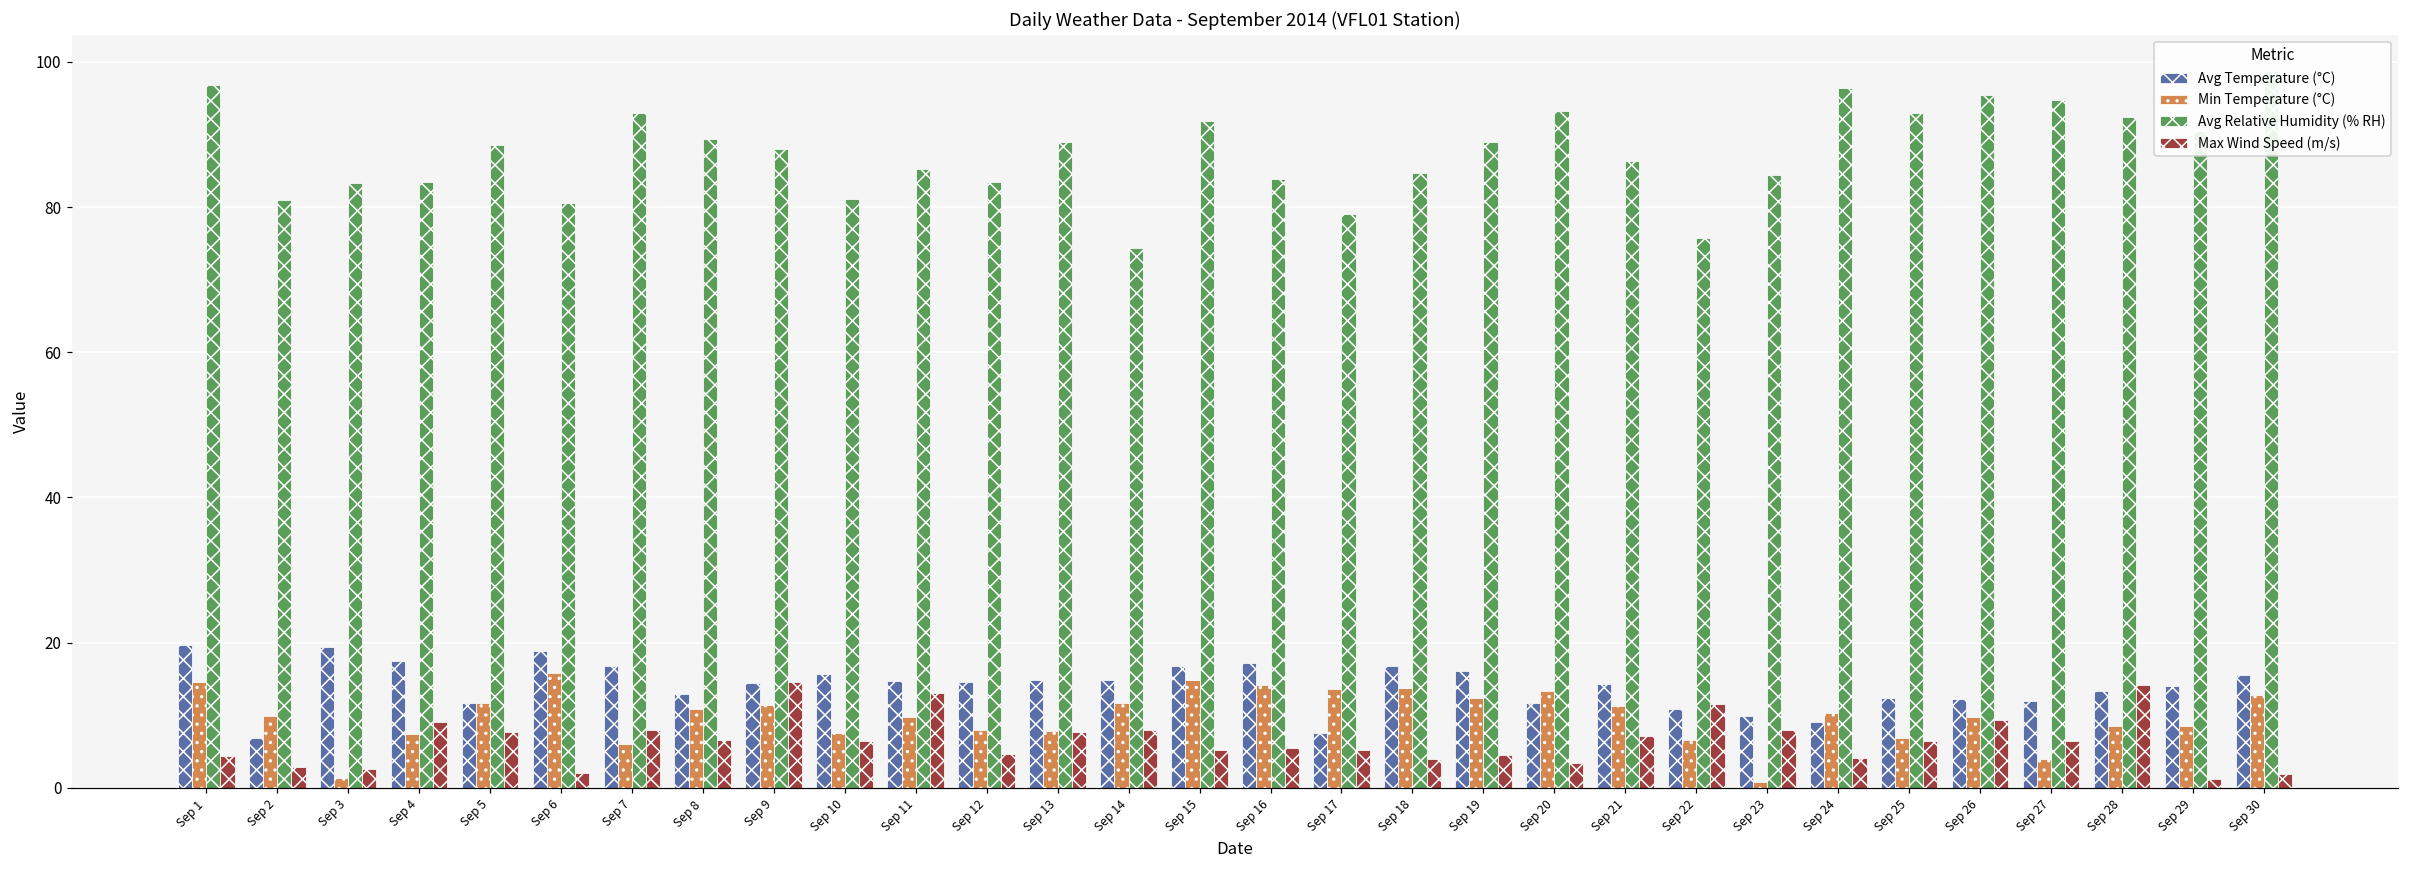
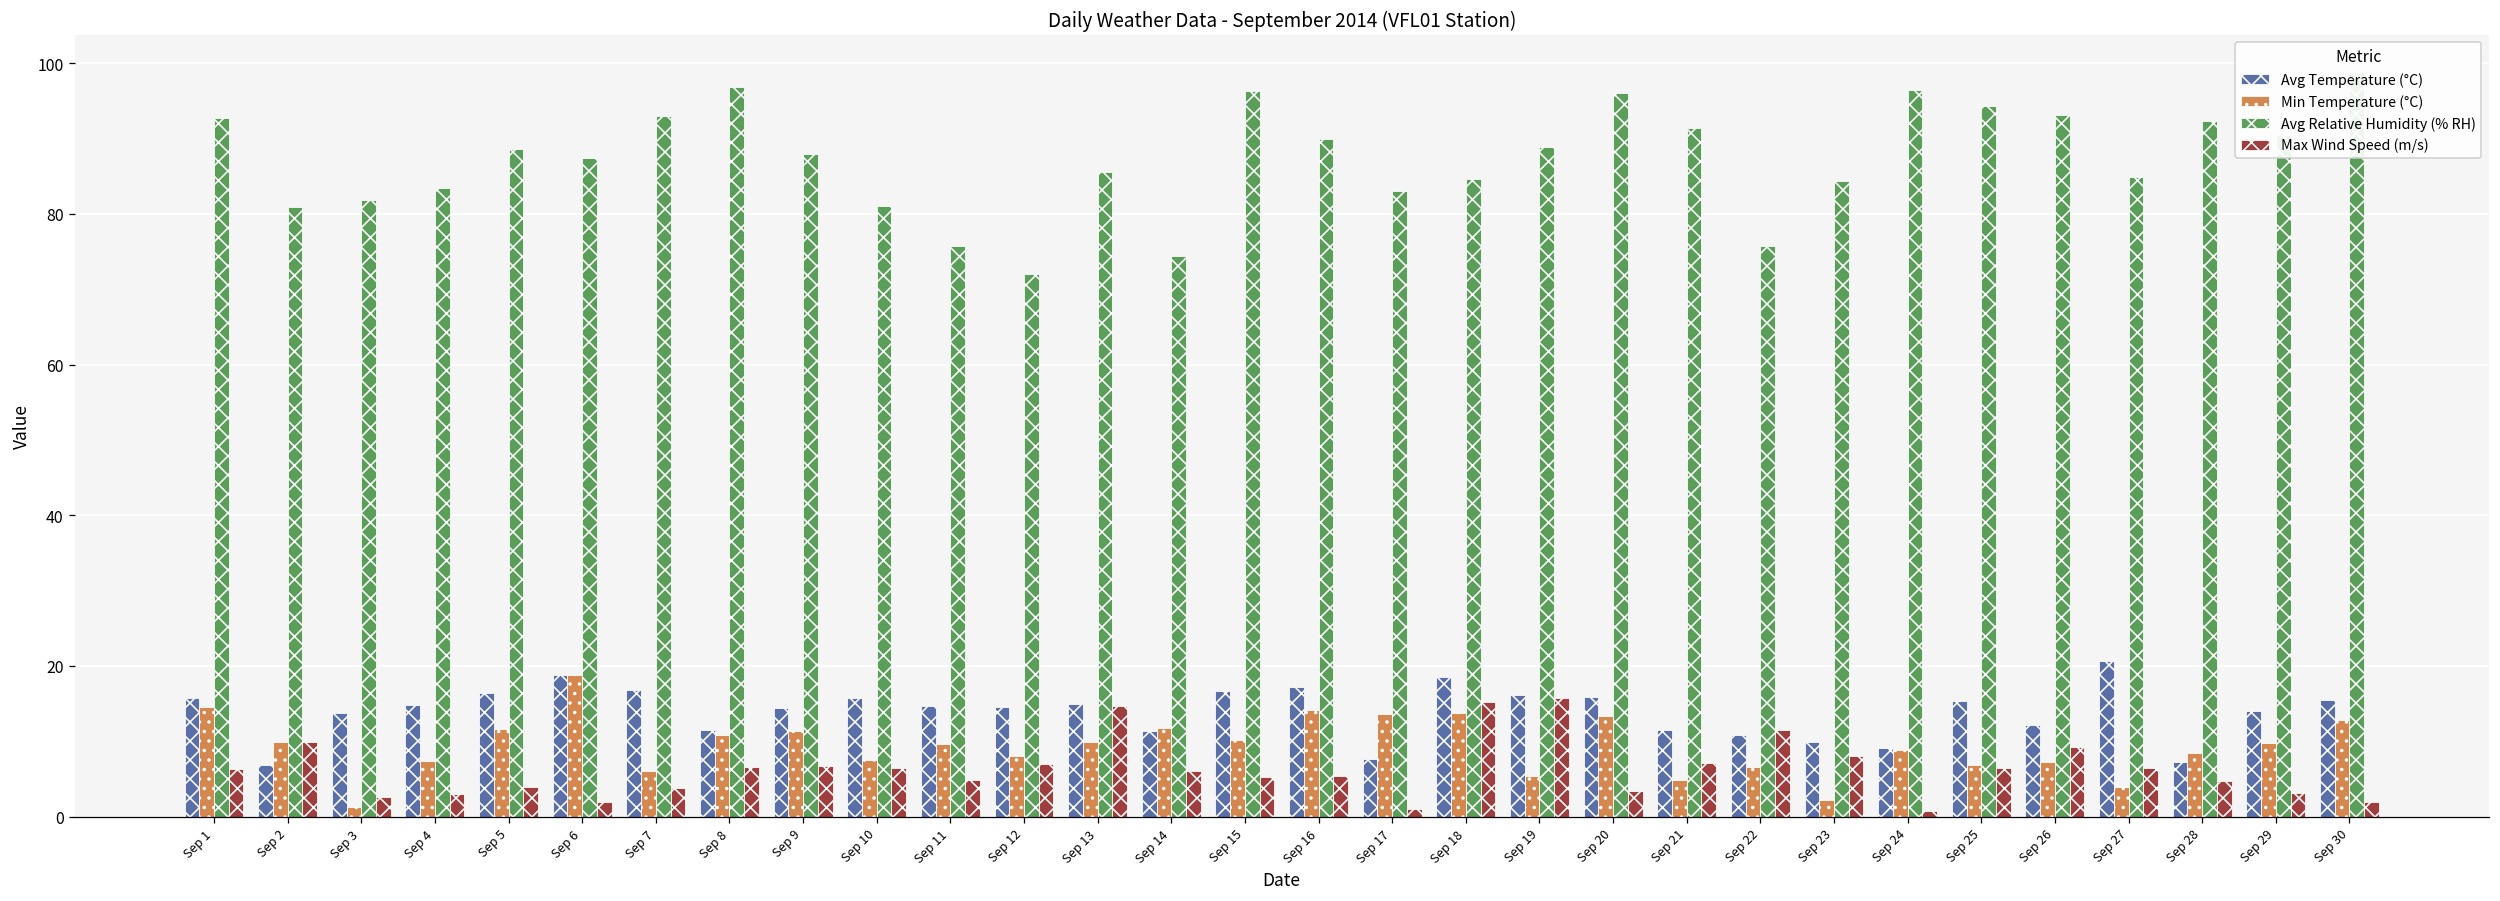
Avg Temperature (°C), Sep 1: 20 -> 16
Avg Relative Humidity (% RH), Sep 1: 97 -> 93
Max Wind Speed (m/s), Sep 1: 4 -> 6
Max Wind Speed (m/s), Sep 2: 3 -> 10
Avg Temperature (°C), Sep 3: 19 -> 14
Avg Relative Humidity (% RH), Sep 3: 83 -> 82
Avg Temperature (°C), Sep 4: 17 -> 15
Max Wind Speed (m/s), Sep 4: 9 -> 3
Avg Temperature (°C), Sep 5: 12 -> 16
Max Wind Speed (m/s), Sep 5: 8 -> 4
Min Temperature (°C), Sep 6: 16 -> 19
Avg Relative Humidity (% RH), Sep 6: 81 -> 87
Max Wind Speed (m/s), Sep 7: 8 -> 4
Avg Temperature (°C), Sep 8: 13 -> 12
Avg Relative Humidity (% RH), Sep 8: 89 -> 97
Max Wind Speed (m/s), Sep 9: 15 -> 7
Avg Relative Humidity (% RH), Sep 11: 85 -> 76
Max Wind Speed (m/s), Sep 11: 13 -> 5
Avg Relative Humidity (% RH), Sep 12: 83 -> 72
Max Wind Speed (m/s), Sep 12: 5 -> 7
Min Temperature (°C), Sep 13: 8 -> 10
Avg Relative Humidity (% RH), Sep 13: 89 -> 86
Max Wind Speed (m/s), Sep 13: 8 -> 15
Avg Temperature (°C), Sep 14: 15 -> 11
Max Wind Speed (m/s), Sep 14: 8 -> 6
Min Temperature (°C), Sep 15: 15 -> 10
Avg Relative Humidity (% RH), Sep 15: 92 -> 96
Avg Relative Humidity (% RH), Sep 16: 84 -> 90
Avg Relative Humidity (% RH), Sep 17: 79 -> 83
Max Wind Speed (m/s), Sep 17: 5 -> 1
Avg Temperature (°C), Sep 18: 17 -> 19
Max Wind Speed (m/s), Sep 18: 4 -> 15
Min Temperature (°C), Sep 19: 12 -> 5
Max Wind Speed (m/s), Sep 19: 5 -> 16
Avg Temperature (°C), Sep 20: 12 -> 16
Avg Relative Humidity (% RH), Sep 20: 93 -> 96
Avg Temperature (°C), Sep 21: 14 -> 12
Min Temperature (°C), Sep 21: 11 -> 5
Avg Relative Humidity (% RH), Sep 21: 86 -> 91
Min Temperature (°C), Sep 23: 1 -> 2
Min Temperature (°C), Sep 24: 10 -> 9
Max Wind Speed (m/s), Sep 24: 4 -> 1
Avg Temperature (°C), Sep 25: 12 -> 15
Avg Relative Humidity (% RH), Sep 25: 93 -> 94
Min Temperature (°C), Sep 26: 10 -> 7
Avg Relative Humidity (% RH), Sep 26: 96 -> 93
Avg Temperature (°C), Sep 27: 12 -> 21
Avg Relative Humidity (% RH), Sep 27: 95 -> 85
Avg Temperature (°C), Sep 28: 13 -> 7
Max Wind Speed (m/s), Sep 28: 14 -> 5
Min Temperature (°C), Sep 29: 9 -> 10
Max Wind Speed (m/s), Sep 29: 1 -> 3
